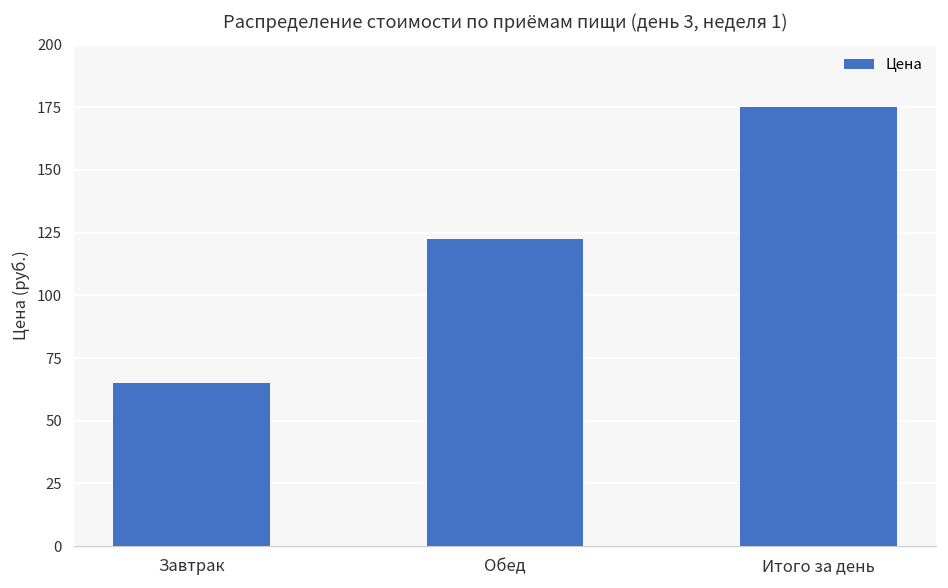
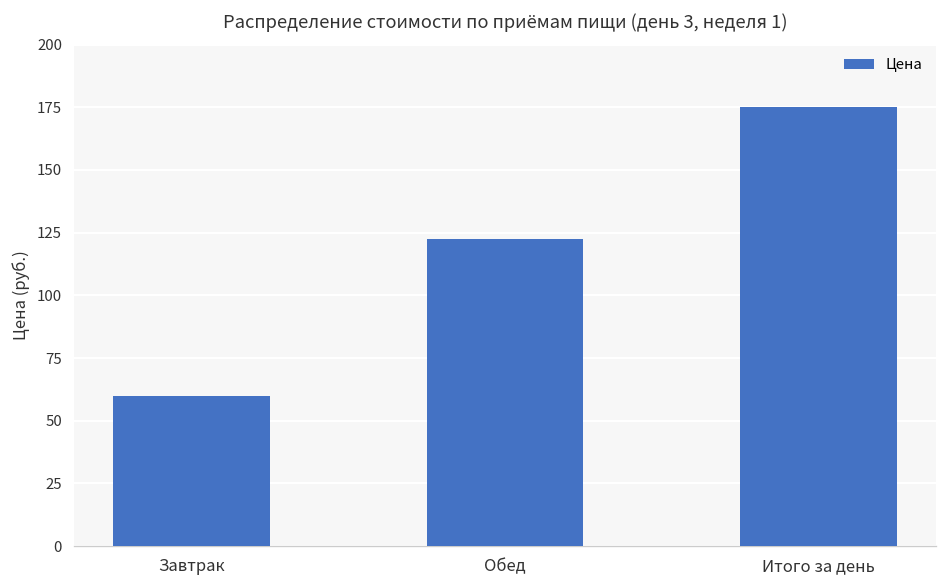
Завтрак: 65 -> 60
